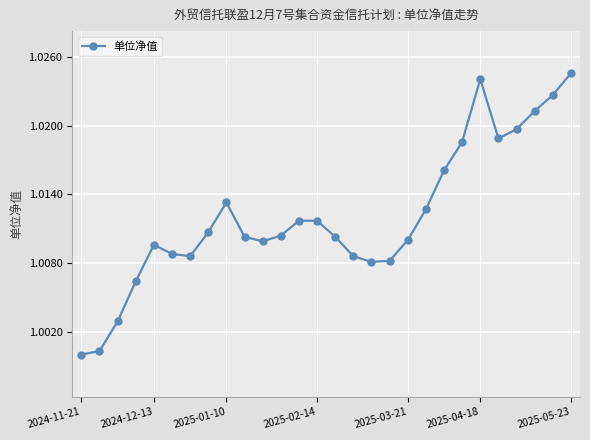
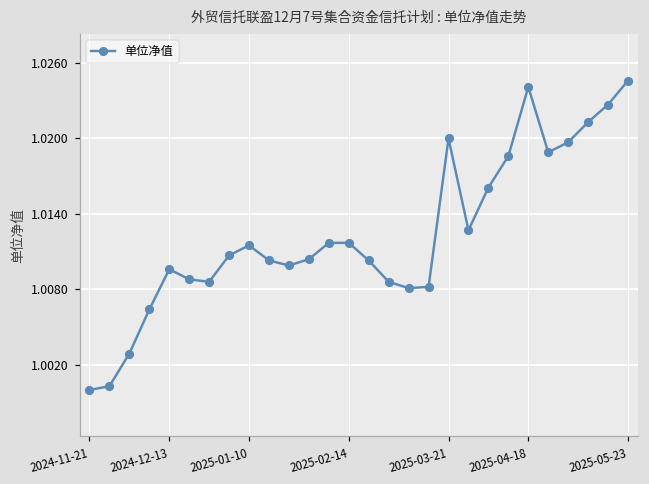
2025-01-10: 1.0133 -> 1.0115
2025-03-21: 1.01 -> 1.02
